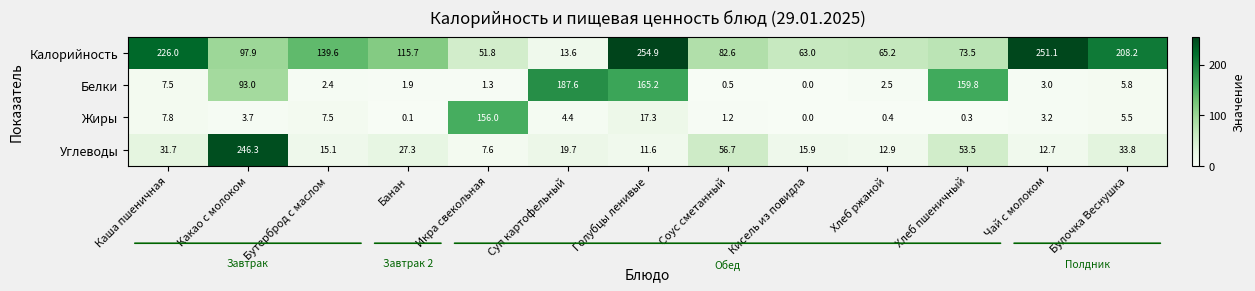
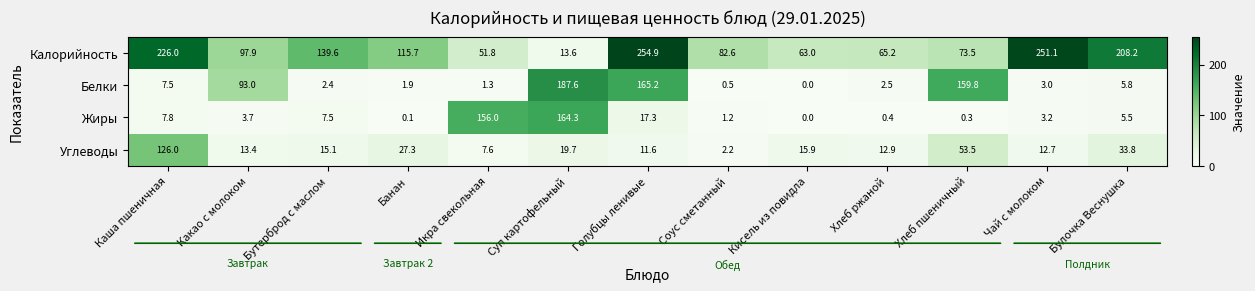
Жиры, Суп картофельный: 4.4 -> 164.3
Углеводы, Каша пшеничная: 31.7 -> 126.0
Углеводы, Какао с молоком: 246.3 -> 13.4
Углеводы, Соус сметанный: 56.7 -> 2.2
